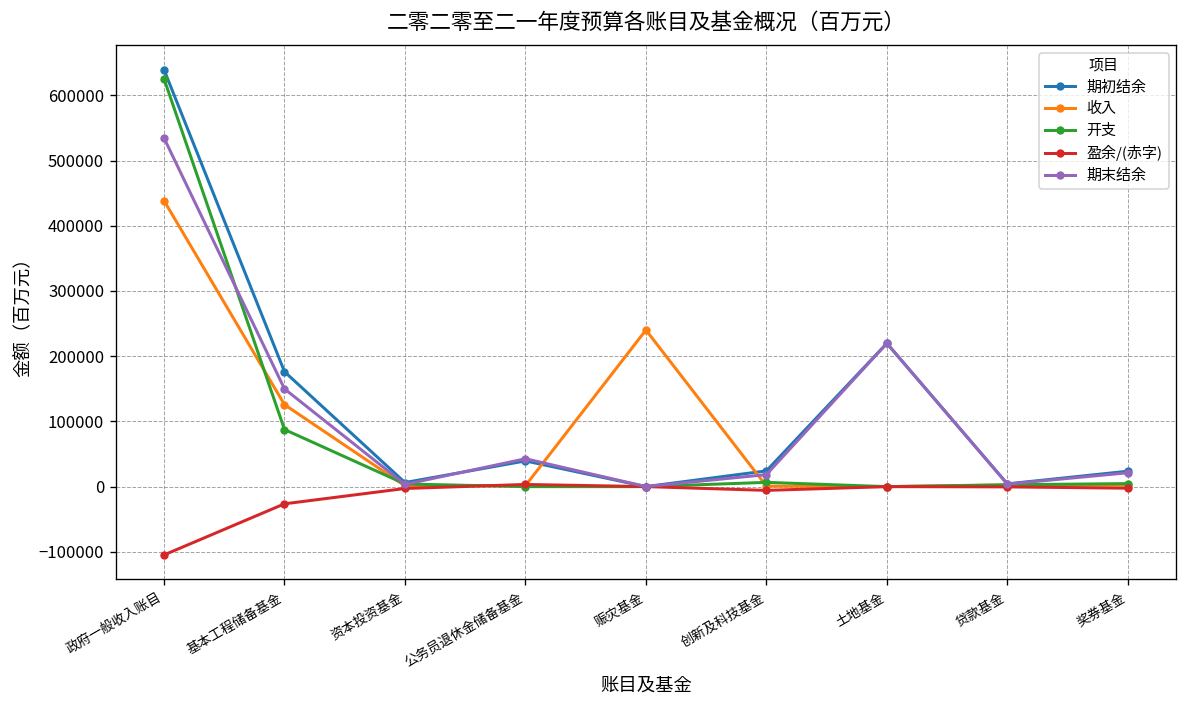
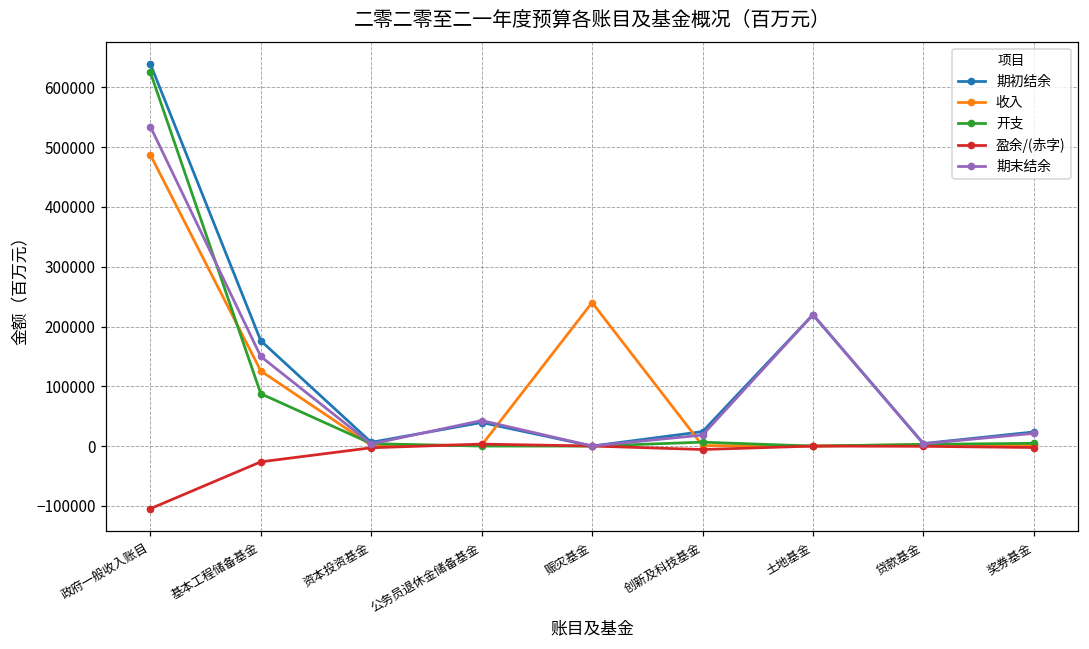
收入, 政府一般收入账目: 440000 -> 490000
